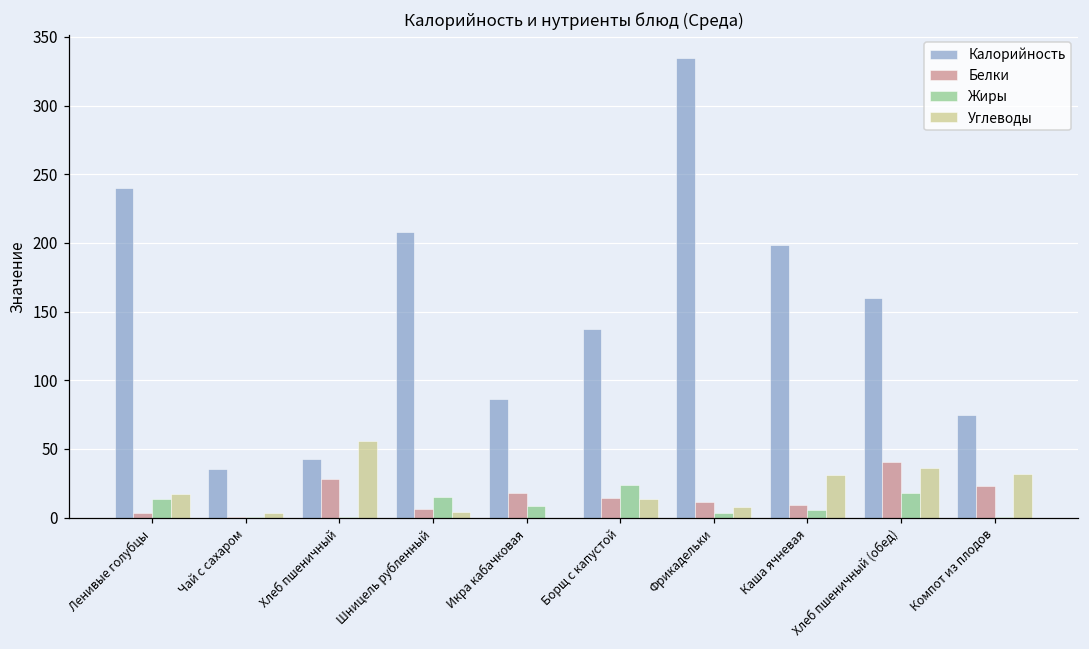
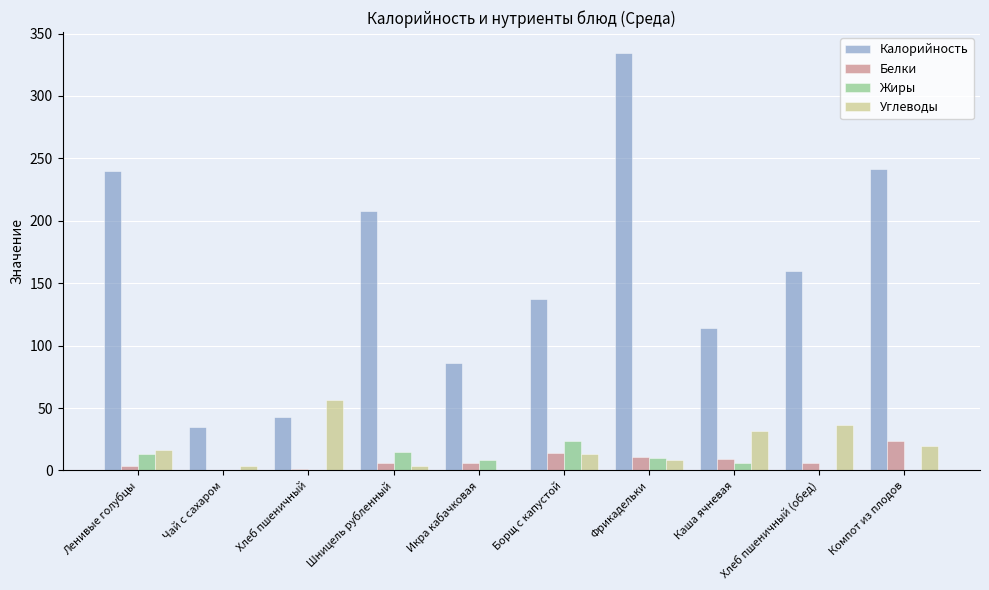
Белки, Хлеб пшеничный: 28 -> 2
Белки, Икра кабачковая: 18 -> 6
Жиры, Фрикадельки: 3 -> 10
Калорийность, Каша ячневая: 198 -> 114
Белки, Хлеб пшеничный (обед): 40 -> 6
Жиры, Хлеб пшеничный (обед): 18 -> 1
Калорийность, Компот из плодов: 74 -> 242
Углеводы, Компот из плодов: 32 -> 20
